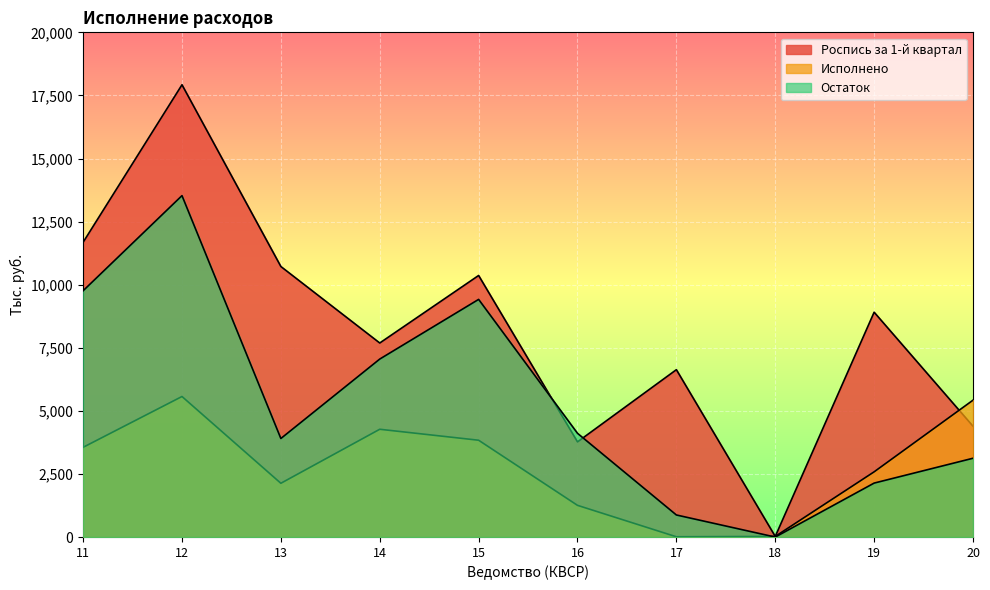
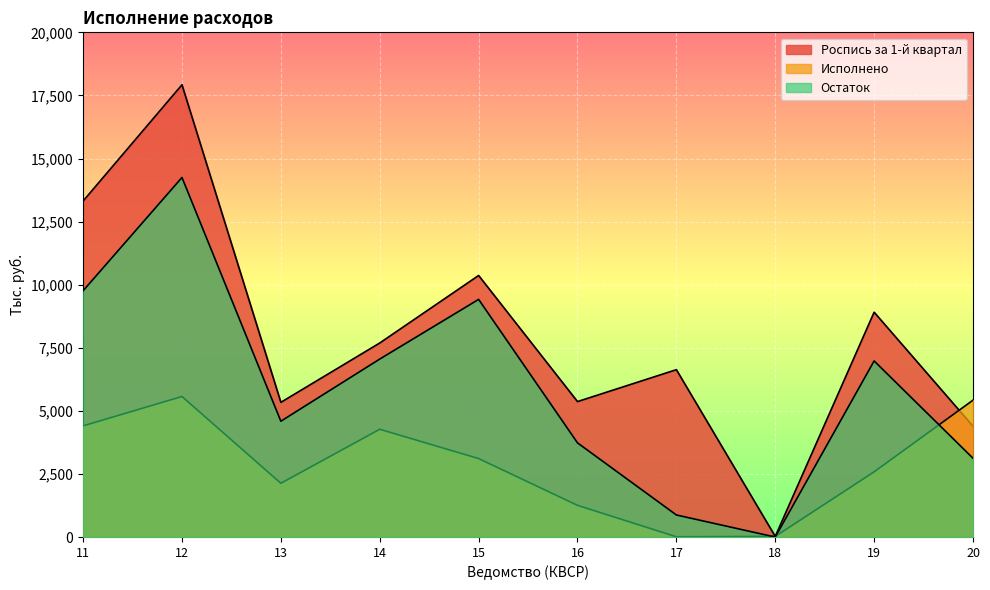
Роспись за 1-й квартал, 11: 11,700 -> 13,300
Исполнено, 11: 3,600 -> 4,400
Остаток, 12: 13,500 -> 14,200
Роспись за 1-й квартал, 13: 10,700 -> 5,300
Остаток, 13: 3,900 -> 4,600
Исполнено, 15: 3,800 -> 3,100
Роспись за 1-й квартал, 16: 3,800 -> 5,400
Остаток, 16: 4,100 -> 3,700
Остаток, 19: 2,100 -> 7,000
